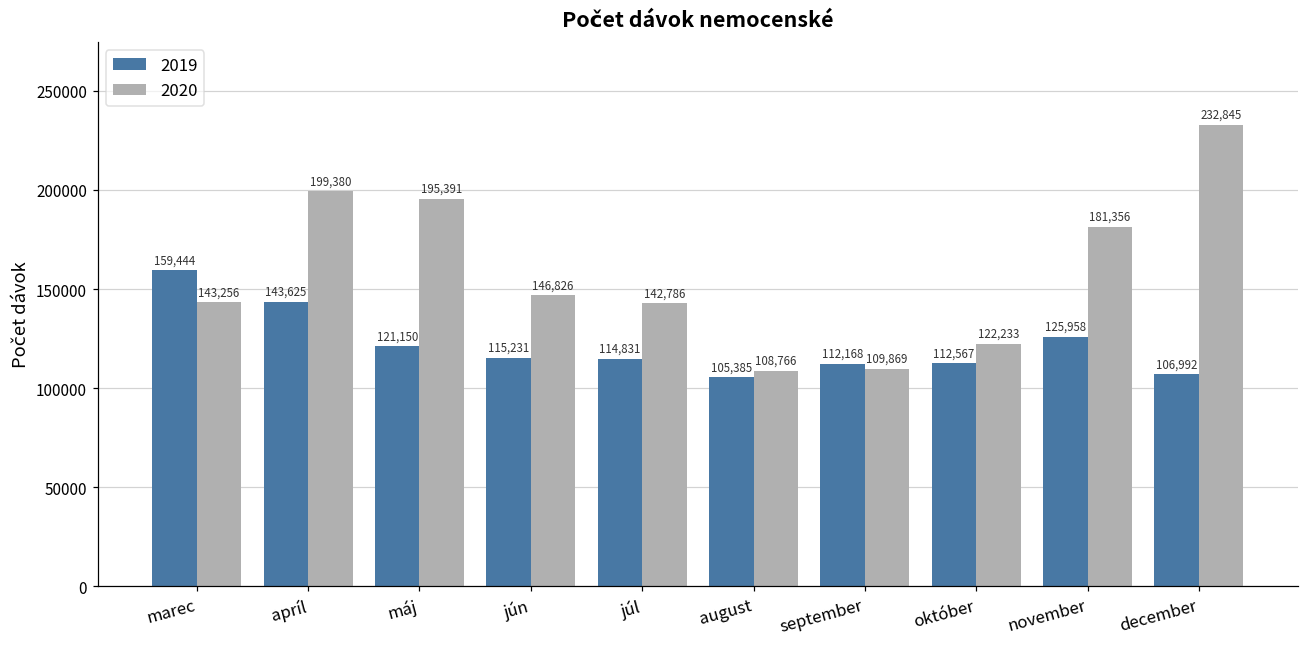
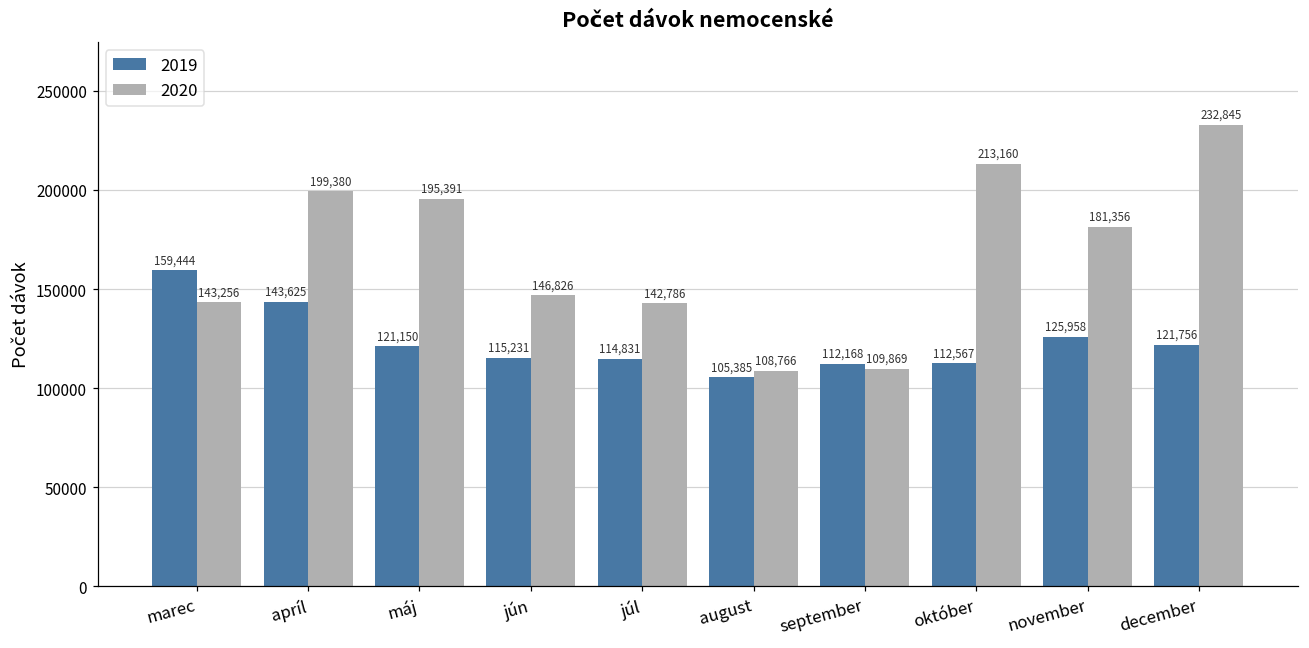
2020, október: 122,233 -> 213,160
2019, december: 106,992 -> 121,756
